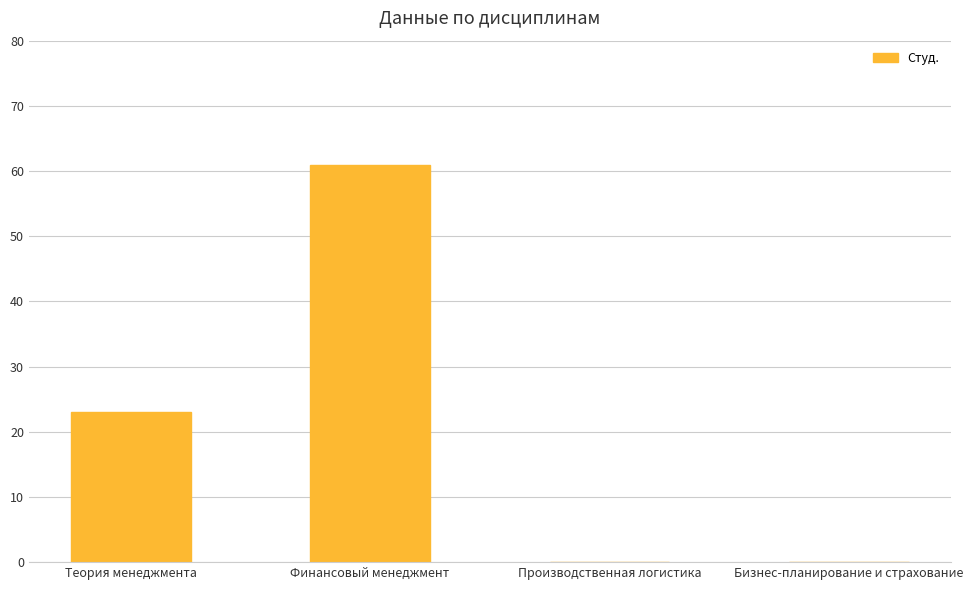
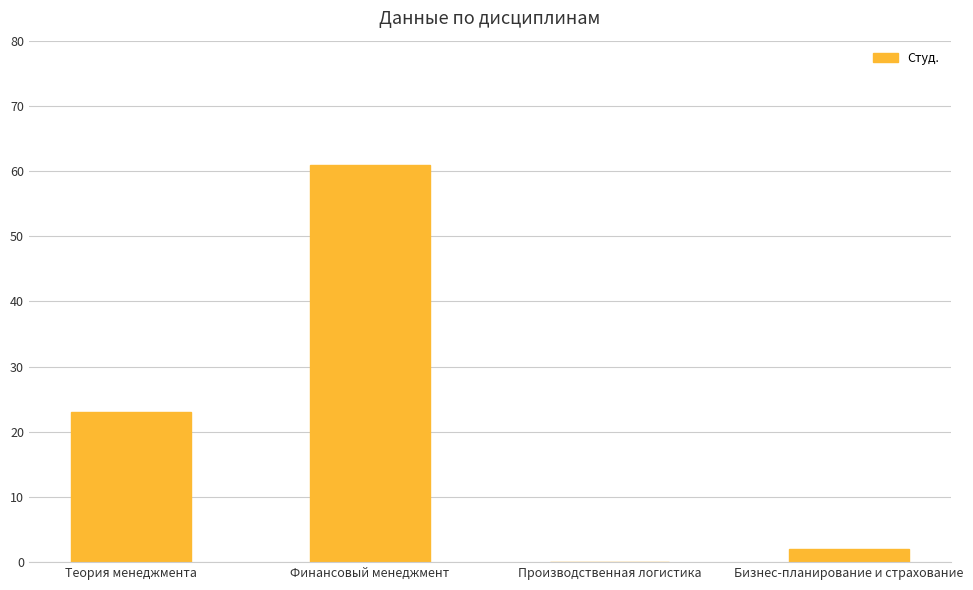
Бизнес-планирование и страхование: 0 -> 2
